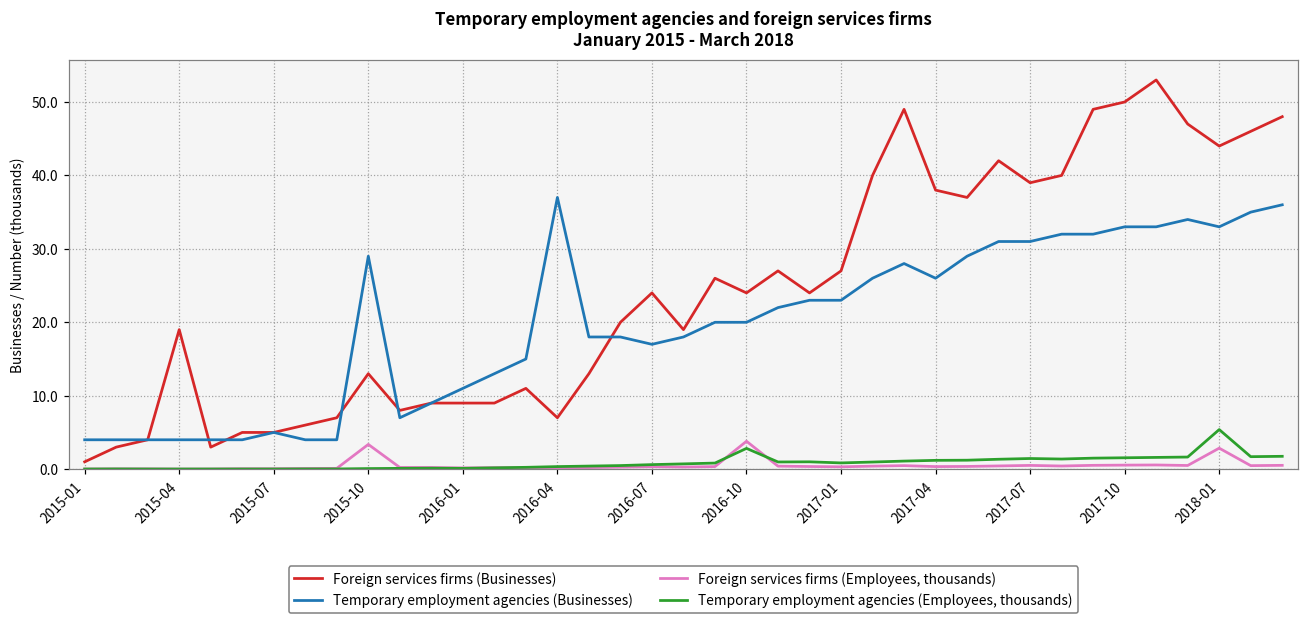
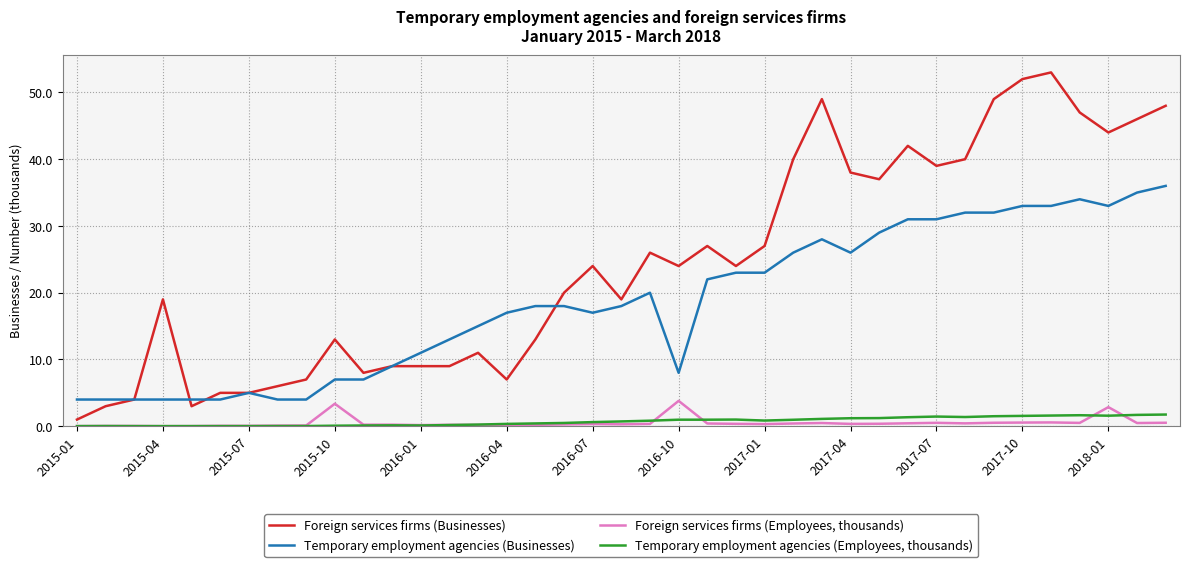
Temporary employment agencies (Businesses), 2015-10: 29 -> 7
Temporary employment agencies (Businesses), 2016-04: 37 -> 17
Temporary employment agencies (Businesses), 2016-10: 20 -> 8
Temporary employment agencies (Employees, thousands), 2016-10: 3 -> 1
Foreign services firms (Businesses), 2017-10: 50 -> 52
Temporary employment agencies (Employees, thousands), 2018-01: 5 -> 2
